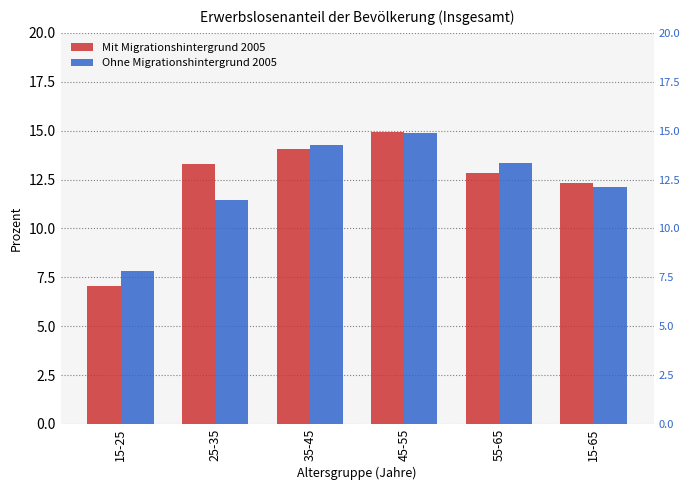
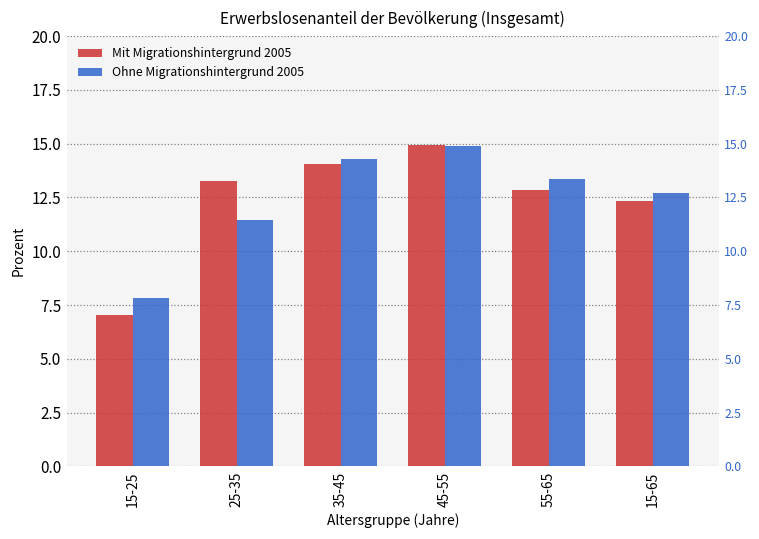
Ohne Migrationshintergrund 2005, 15-65: 12.1 -> 12.7
